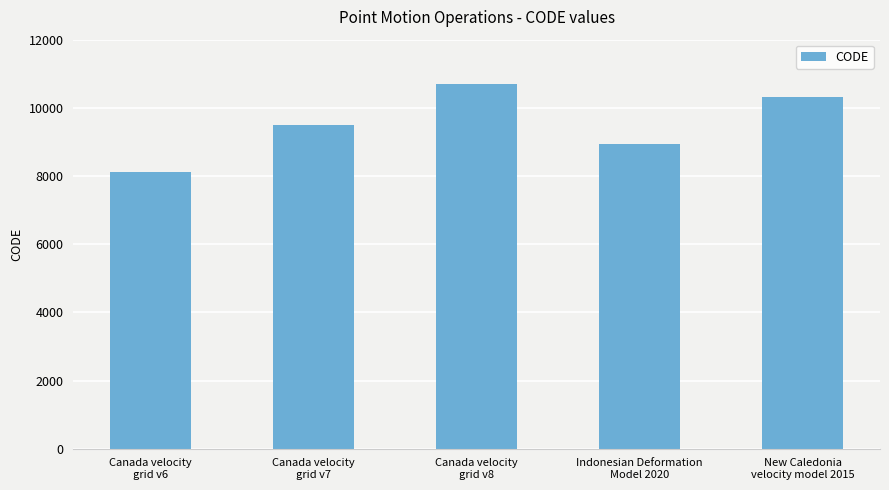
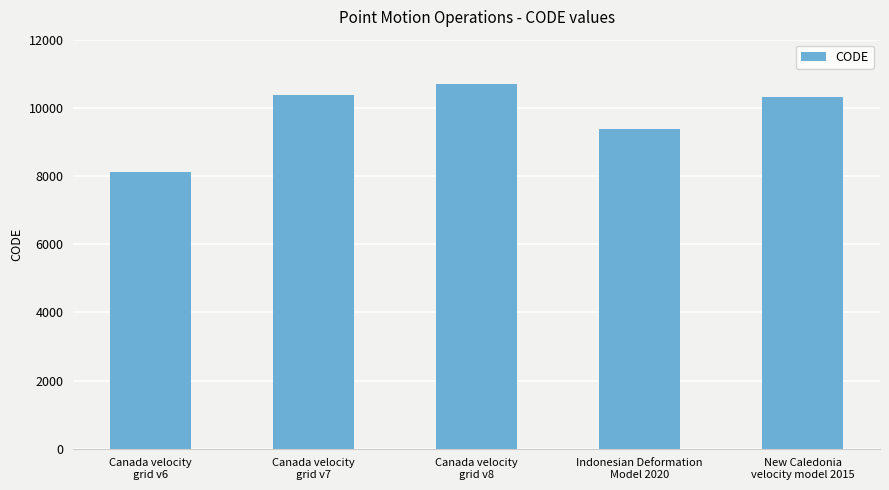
Canada velocity grid v7: 9500 -> 10400
Indonesian Deformation Model 2020: 8900 -> 9400
